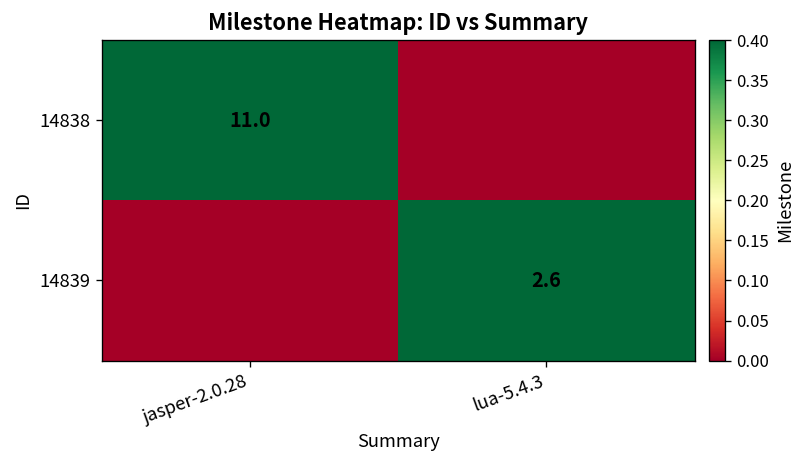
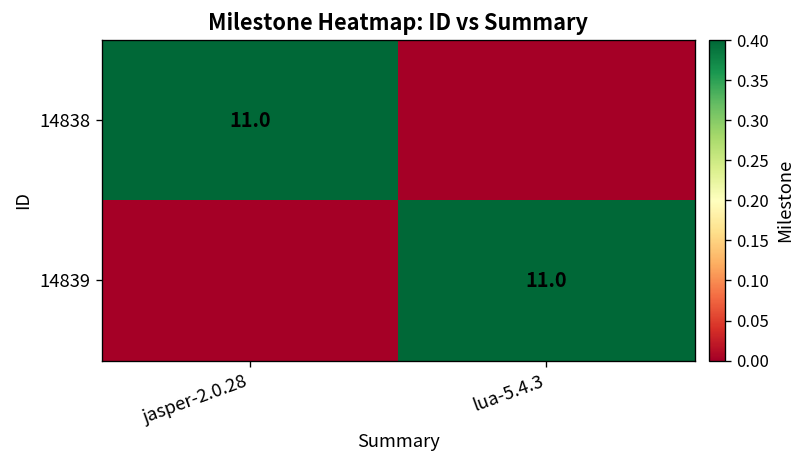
14839, lua-5.4.3: 2.6 -> 11.0
